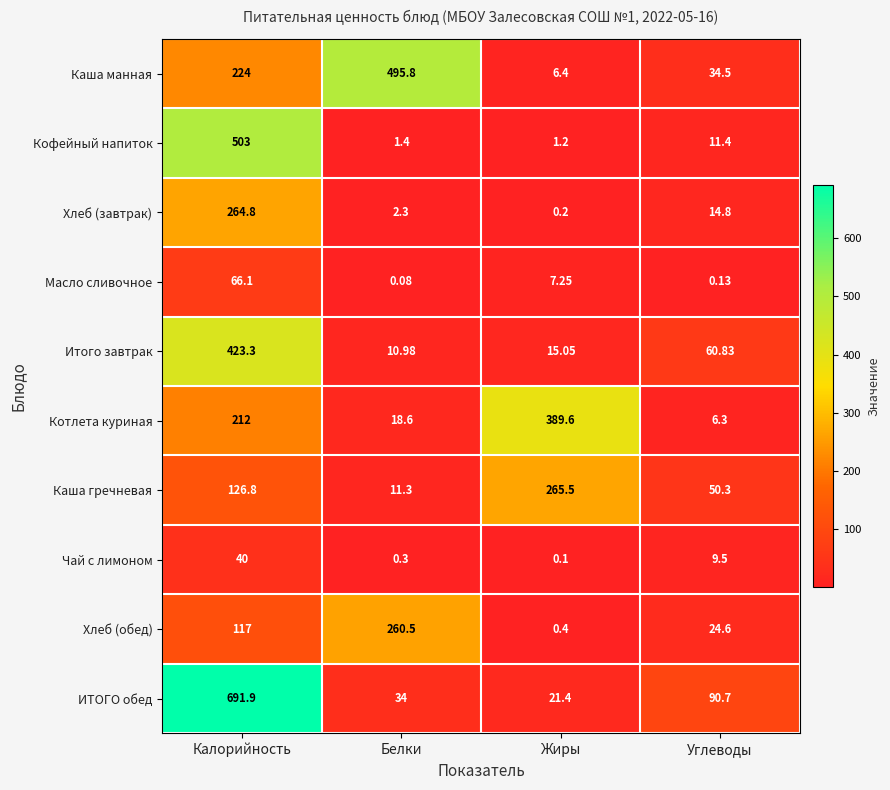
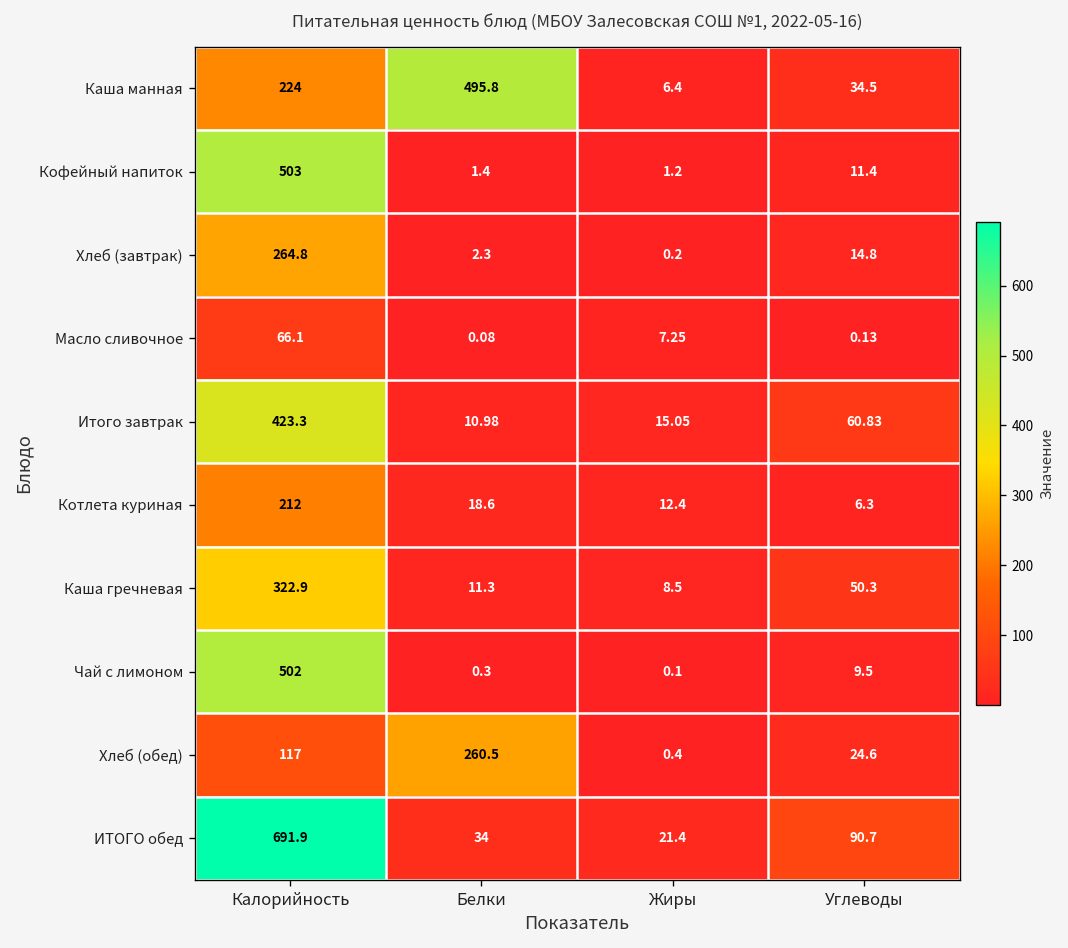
Котлета куриная, Жиры: 389.6 -> 12.4
Каша гречневая, Калорийность: 126.8 -> 322.9
Каша гречневая, Жиры: 265.5 -> 8.5
Чай с лимоном, Калорийность: 40 -> 502
